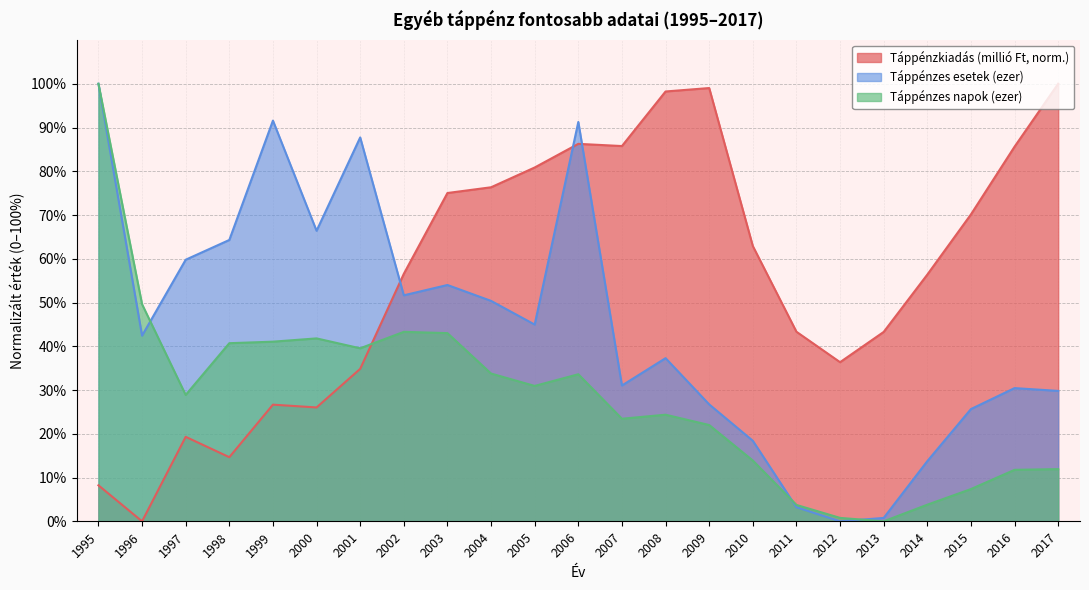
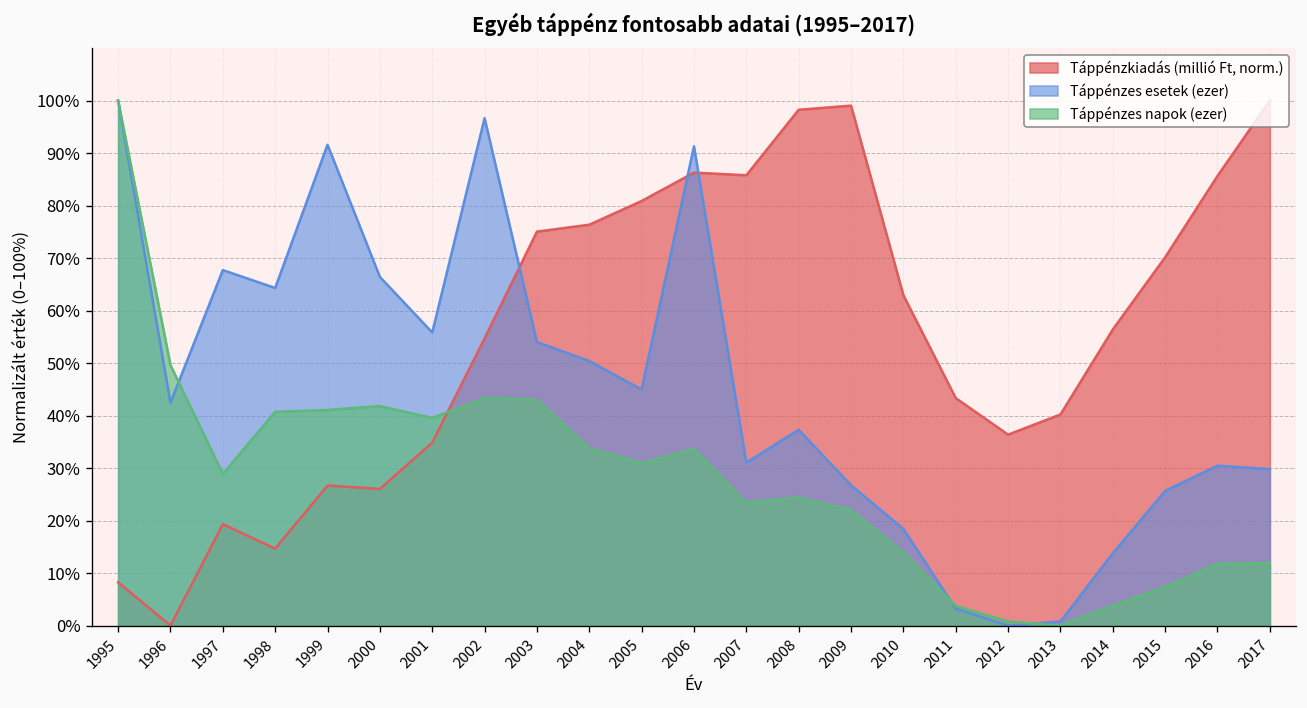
Táppénzes esetek (ezer), 1997: 60% -> 68%
Táppénzes esetek (ezer), 2001: 88% -> 56%
Táppénzkiadás (millió Ft, norm.), 2002: 57% -> 55%
Táppénzes esetek (ezer), 2002: 52% -> 97%
Táppénzkiadás (millió Ft, norm.), 2013: 43% -> 40%
